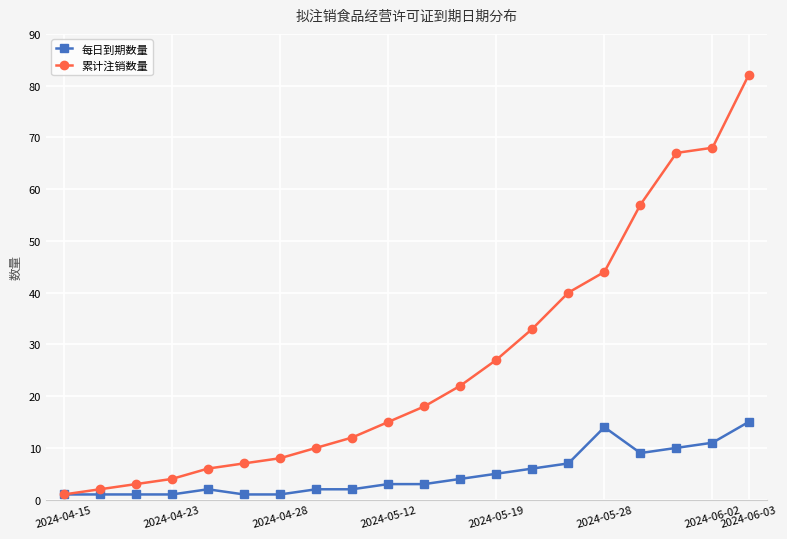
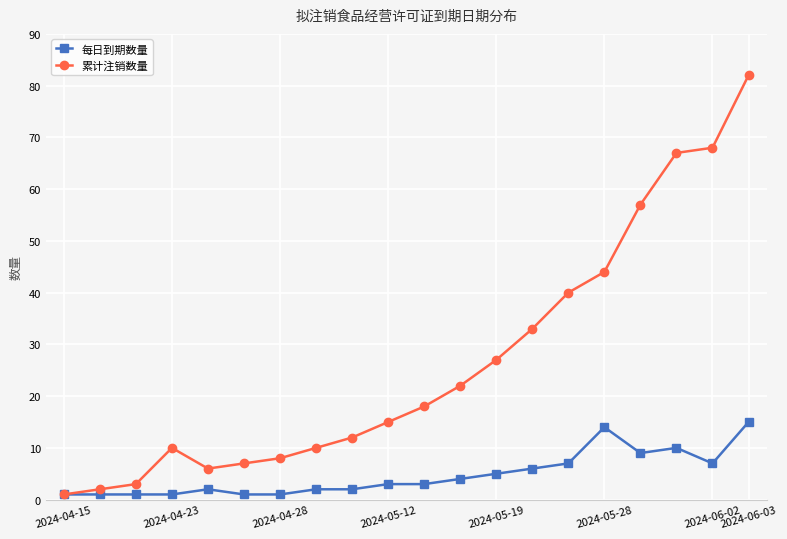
累计注销数量, 2024-04-23: 4 -> 10
每日到期数量, 2024-06-02: 11 -> 7
